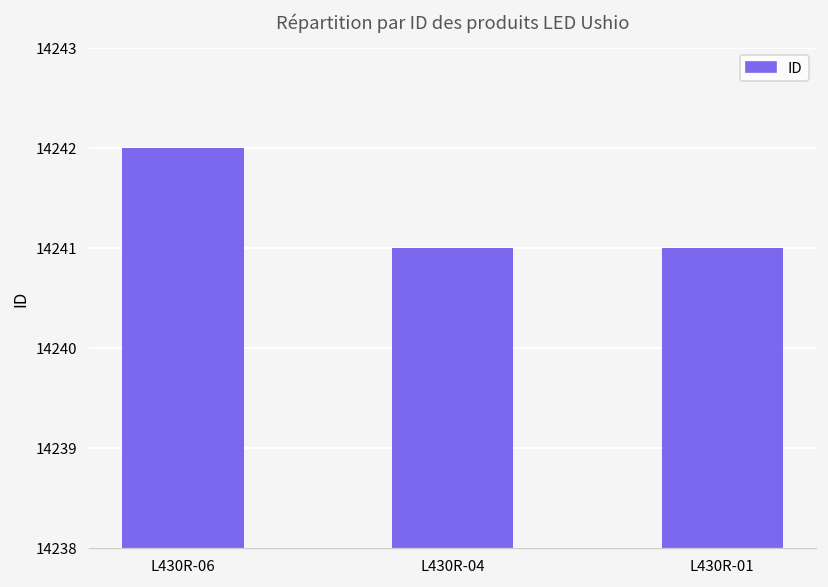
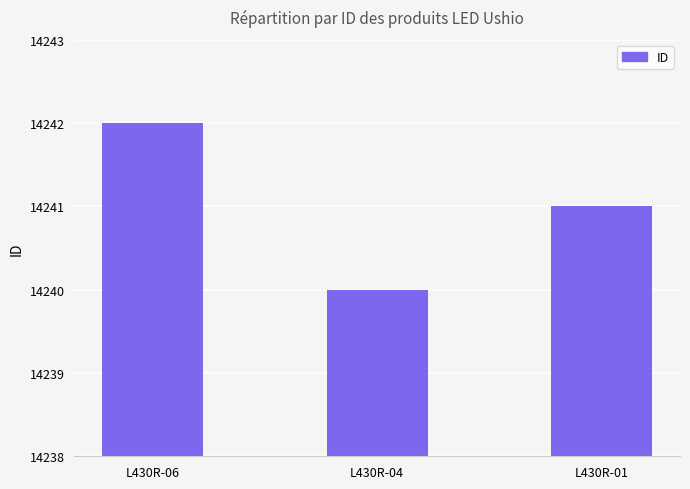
L430R-04: 14241 -> 14240
